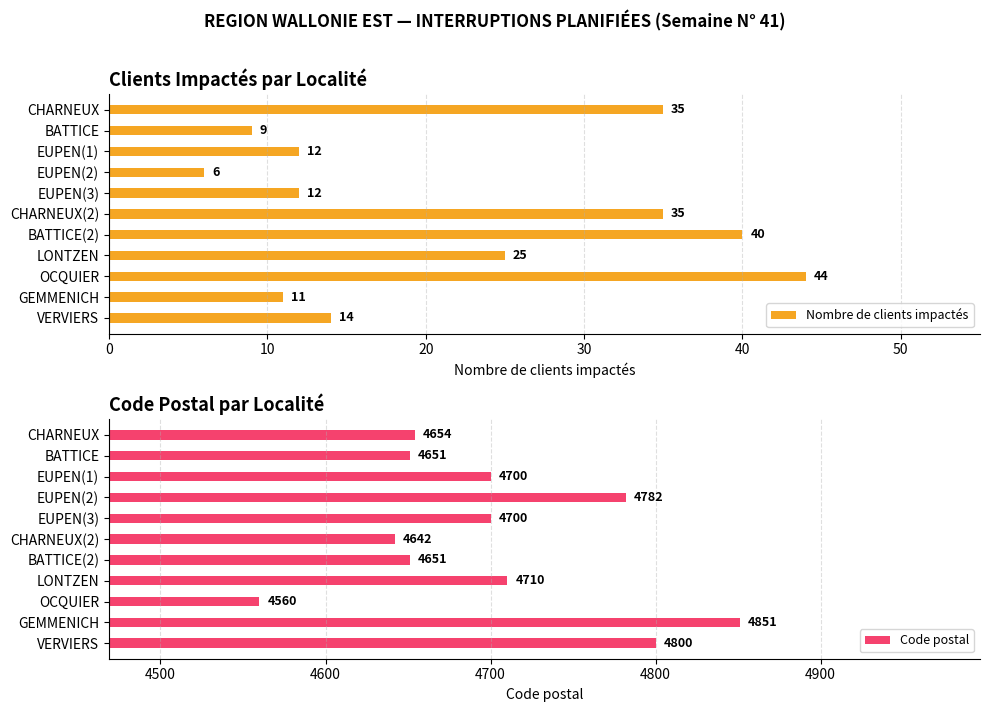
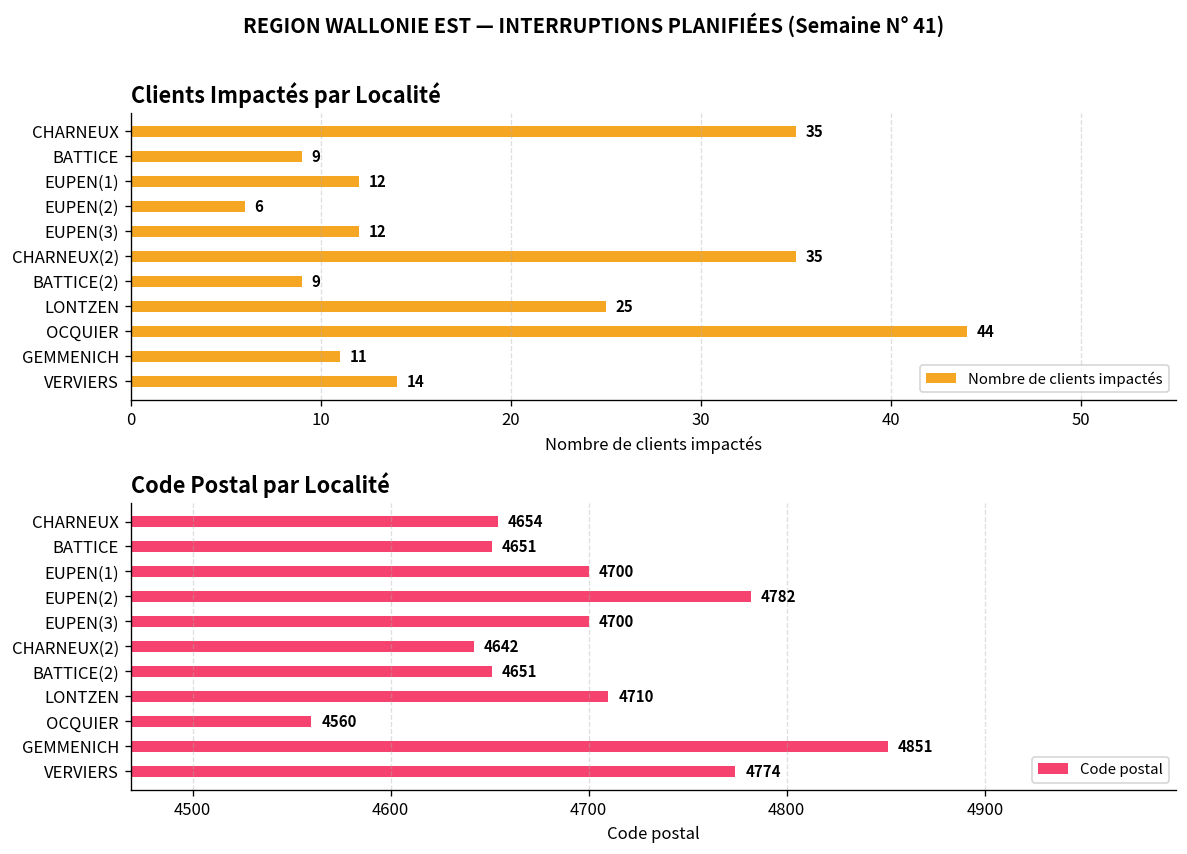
Clients Impactés par Localité, BATTICE(2): 40 -> 9
Code Postal par Localité, VERVIERS: 4800 -> 4774
